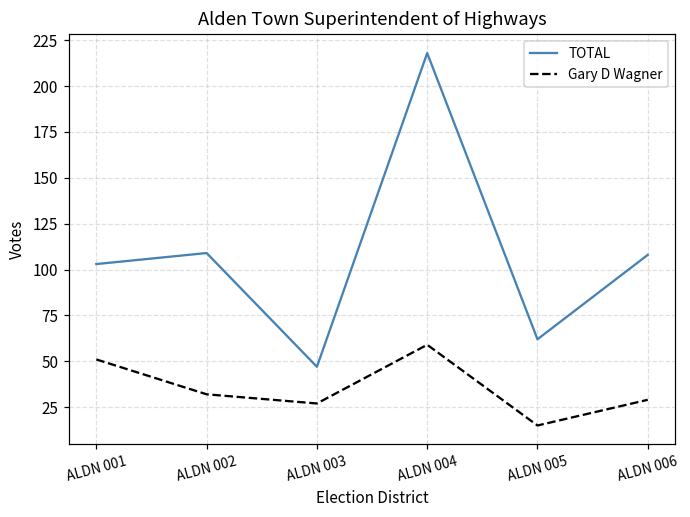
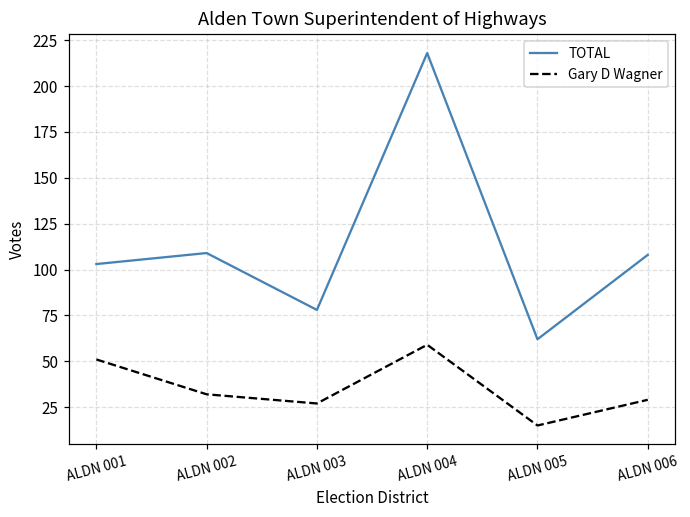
TOTAL, ALDN 003: 47 -> 78
